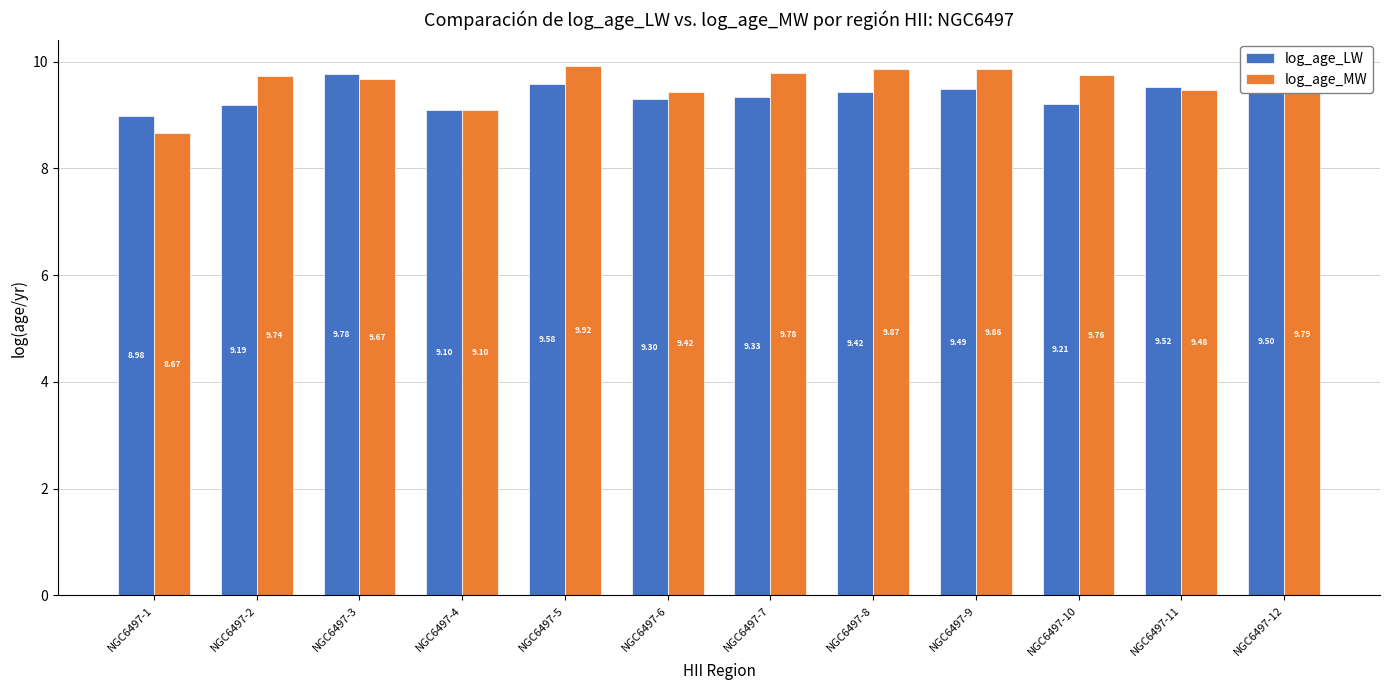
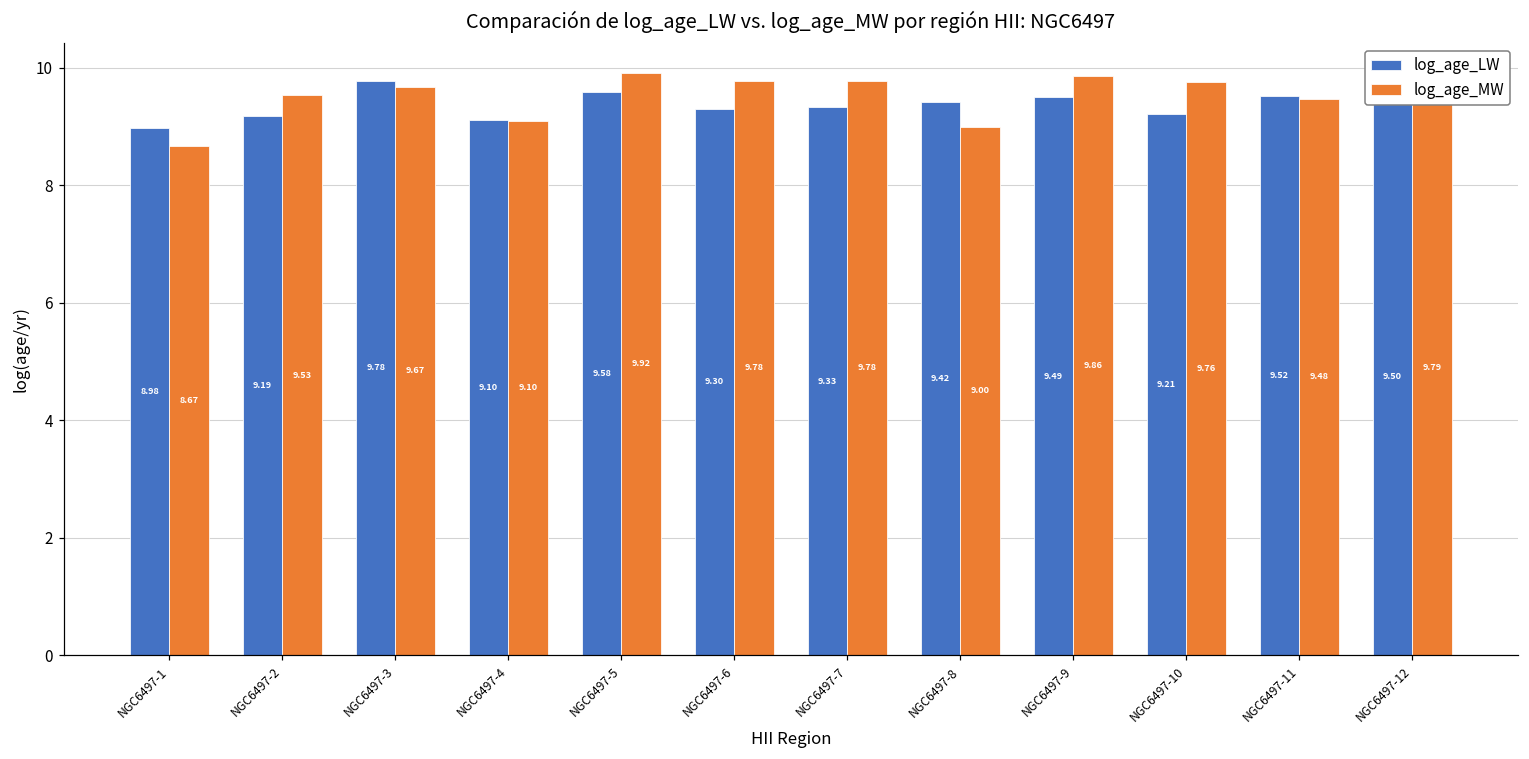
log_age_MW, NGC6497-2: 9.74 -> 9.53
log_age_MW, NGC6497-6: 9.42 -> 9.78
log_age_MW, NGC6497-8: 9.87 -> 9.00
